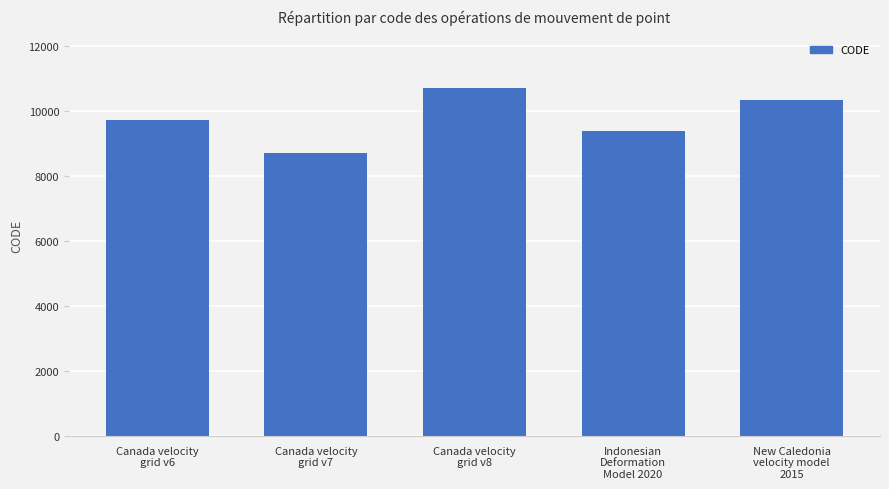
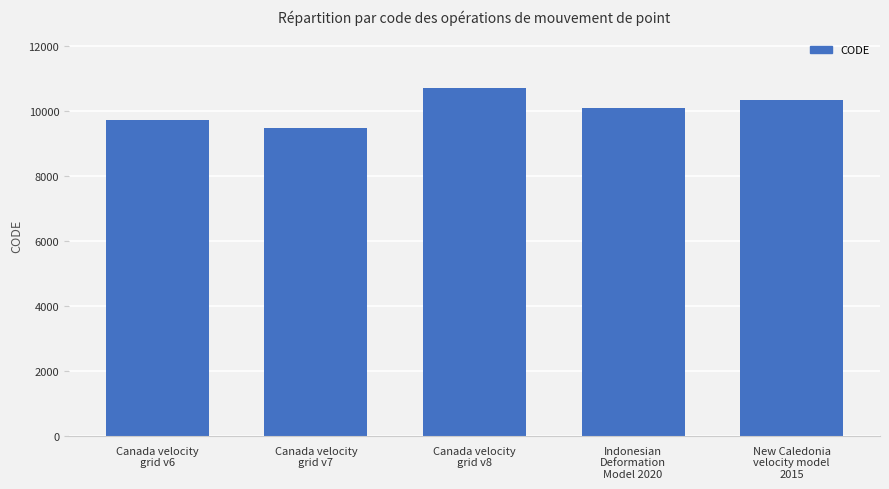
Canada velocity grid v7: 8700 -> 9500
Indonesian Deformation Model 2020: 9400 -> 10100
